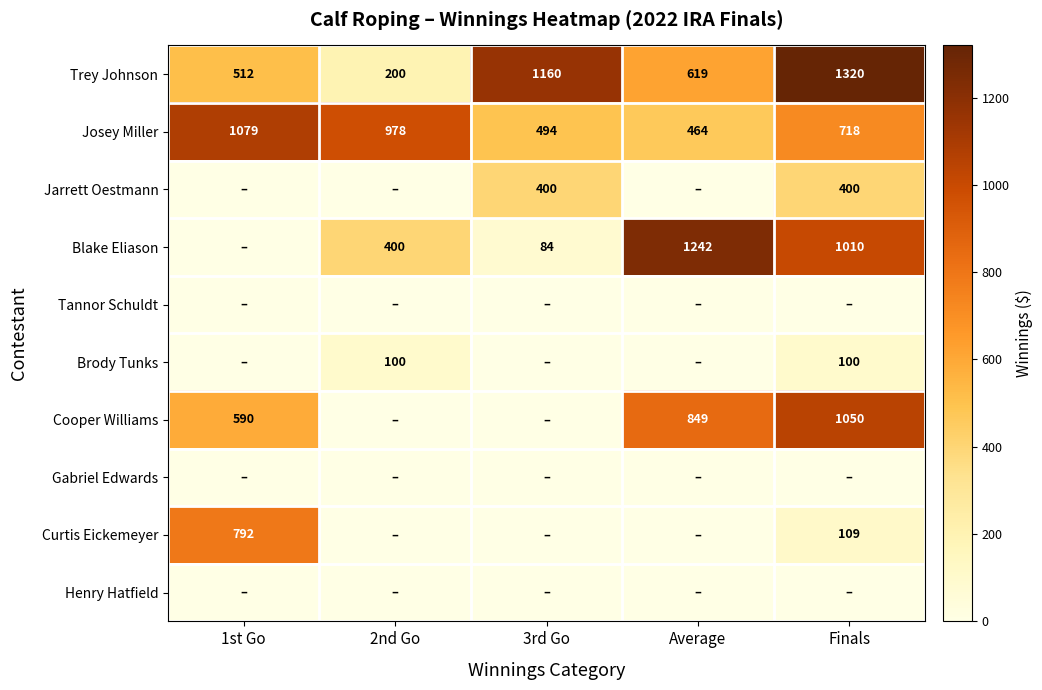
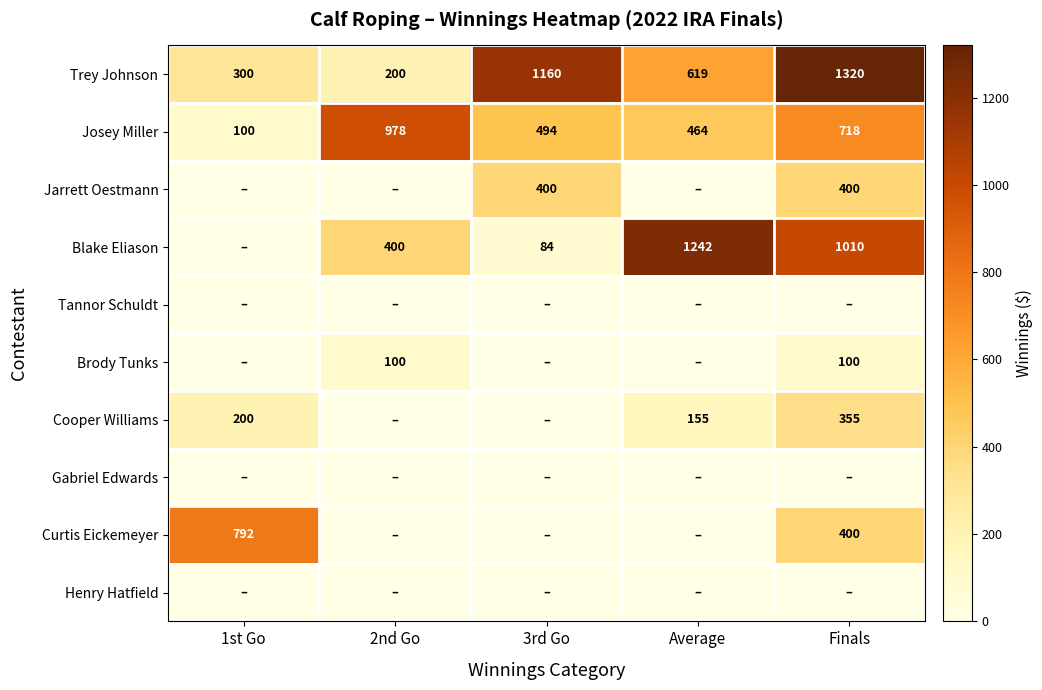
Trey Johnson, 1st Go: 512 -> 300
Josey Miller, 1st Go: 1079 -> 100
Cooper Williams, 1st Go: 590 -> 200
Cooper Williams, Average: 849 -> 155
Cooper Williams, Finals: 1050 -> 355
Curtis Eickemeyer, Finals: 109 -> 400
